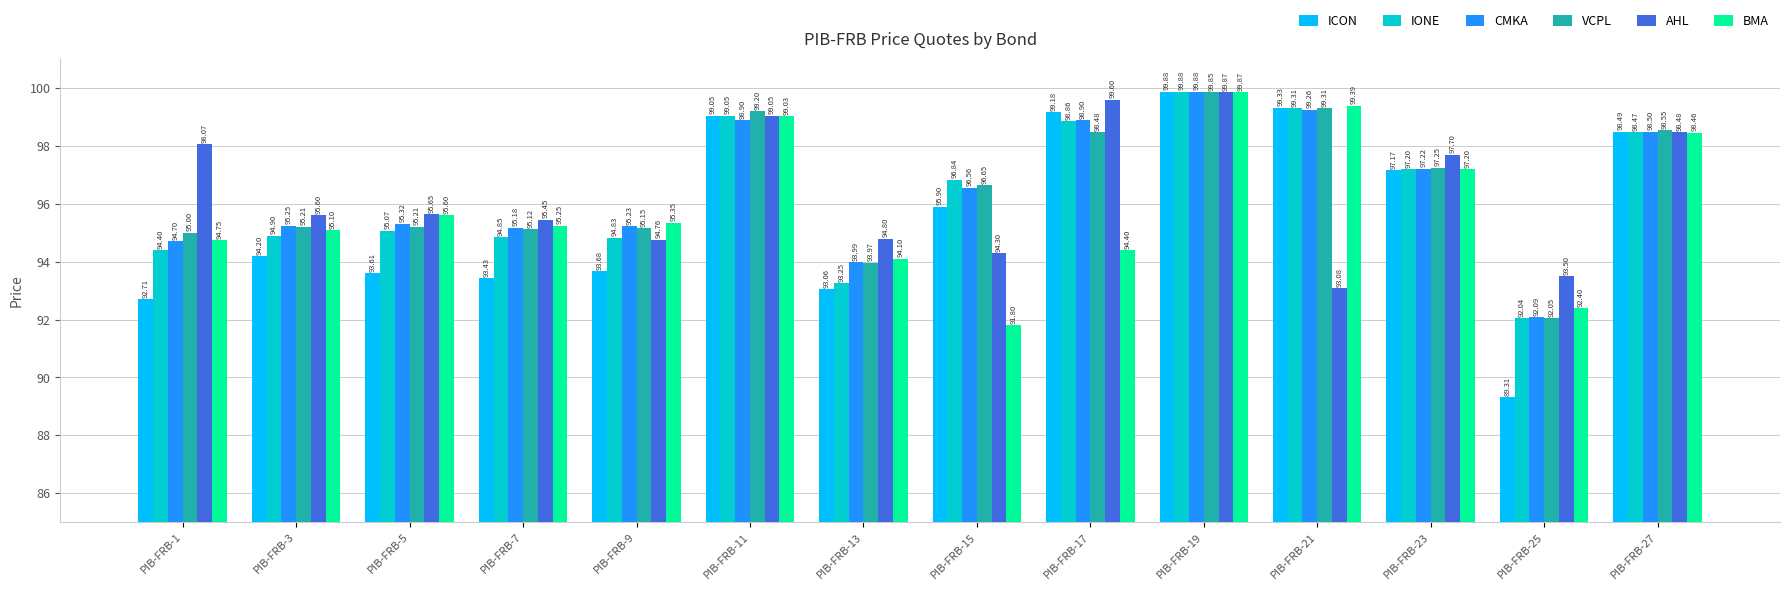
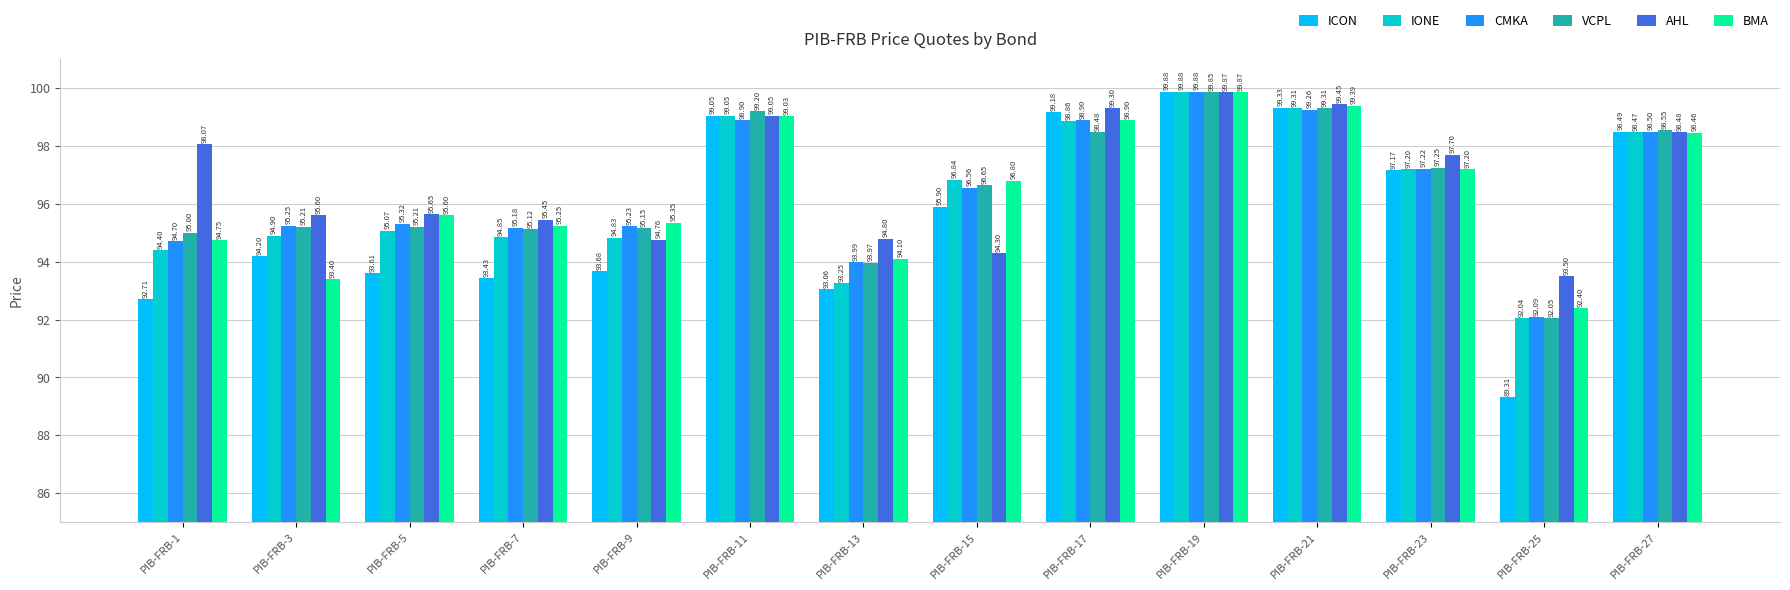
BMA, PIB-FRB-3: 95.10 -> 93.40
BMA, PIB-FRB-15: 91.80 -> 96.80
AHL, PIB-FRB-17: 99.60 -> 99.30
BMA, PIB-FRB-17: 94.40 -> 98.90
AHL, PIB-FRB-21: 93.08 -> 99.45
